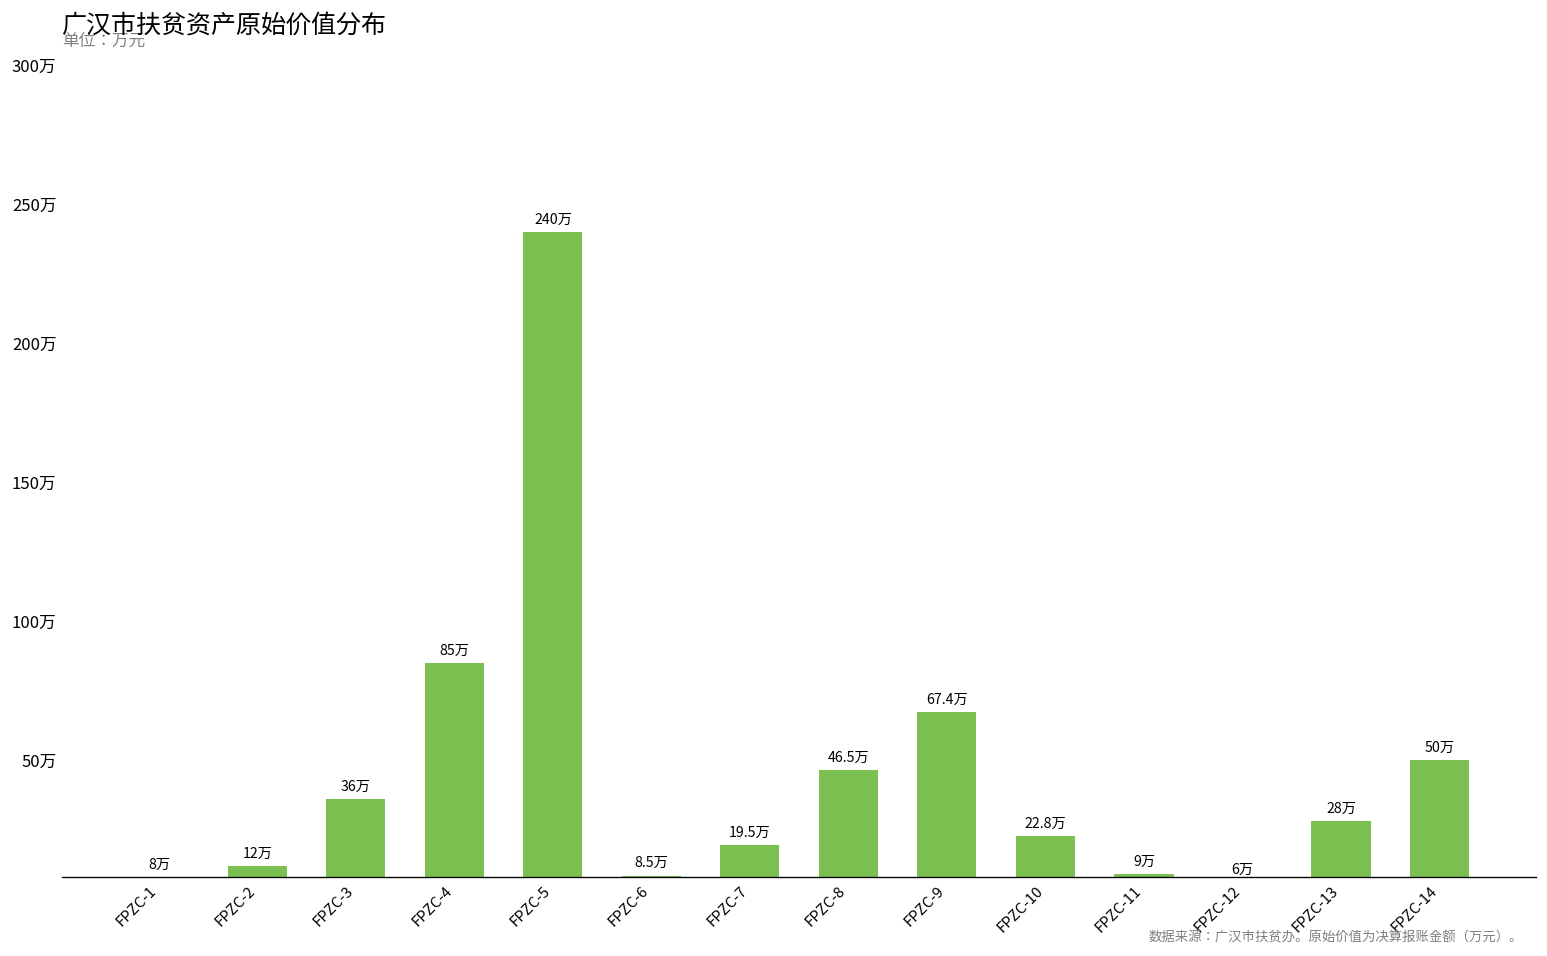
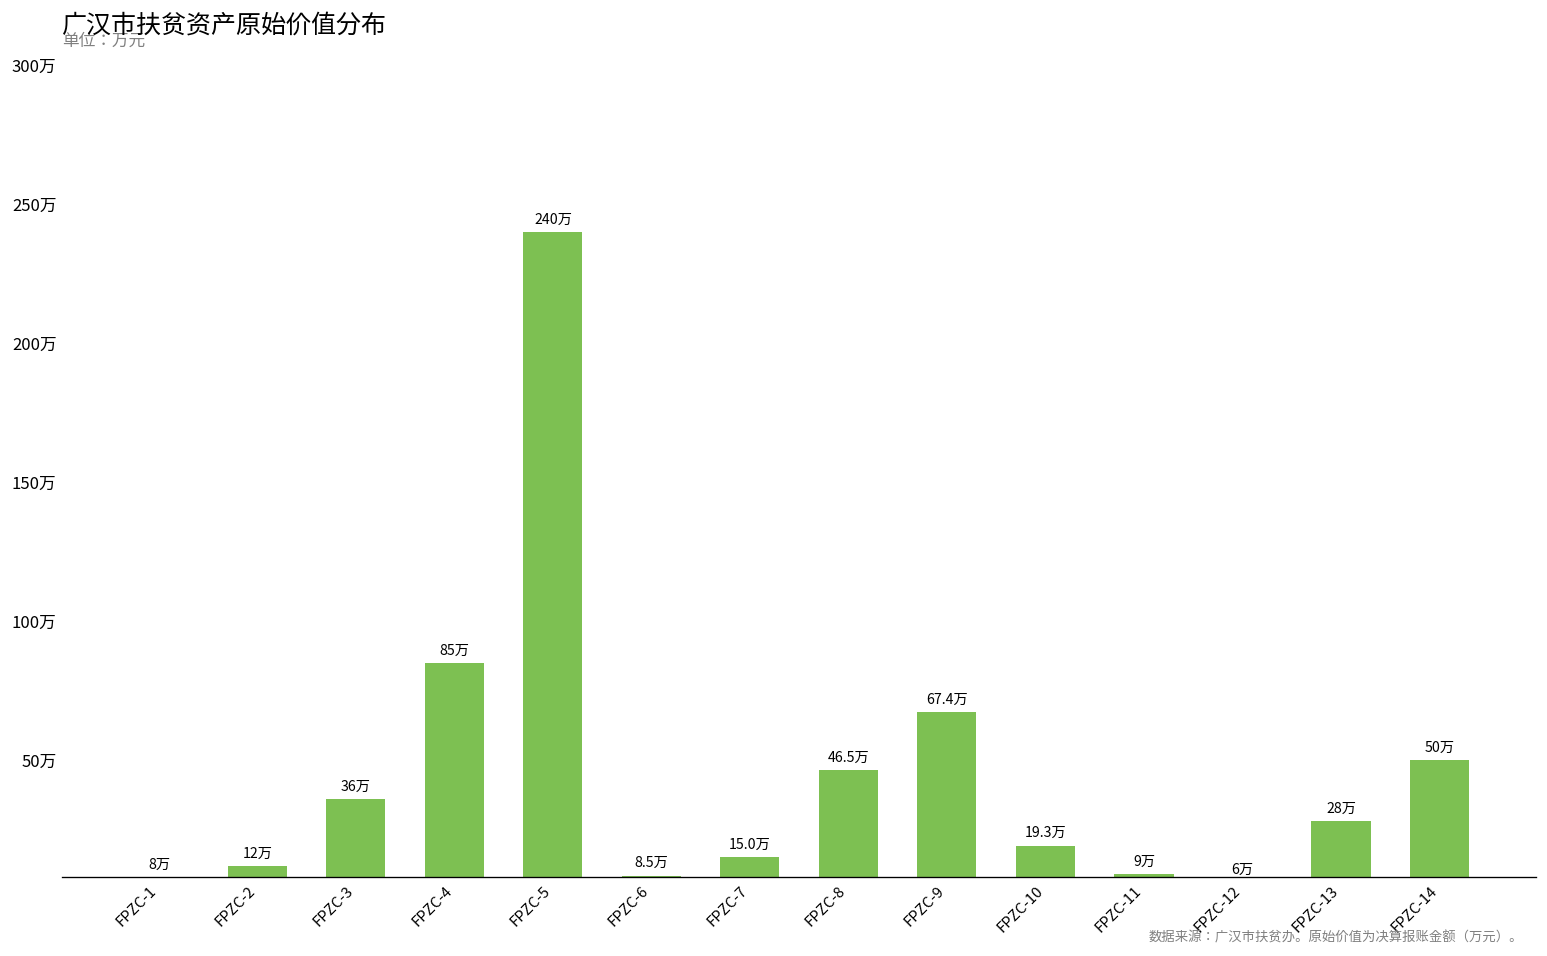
FPZC-7: 19.5万 -> 15.0万
FPZC-10: 22.8万 -> 19.3万
